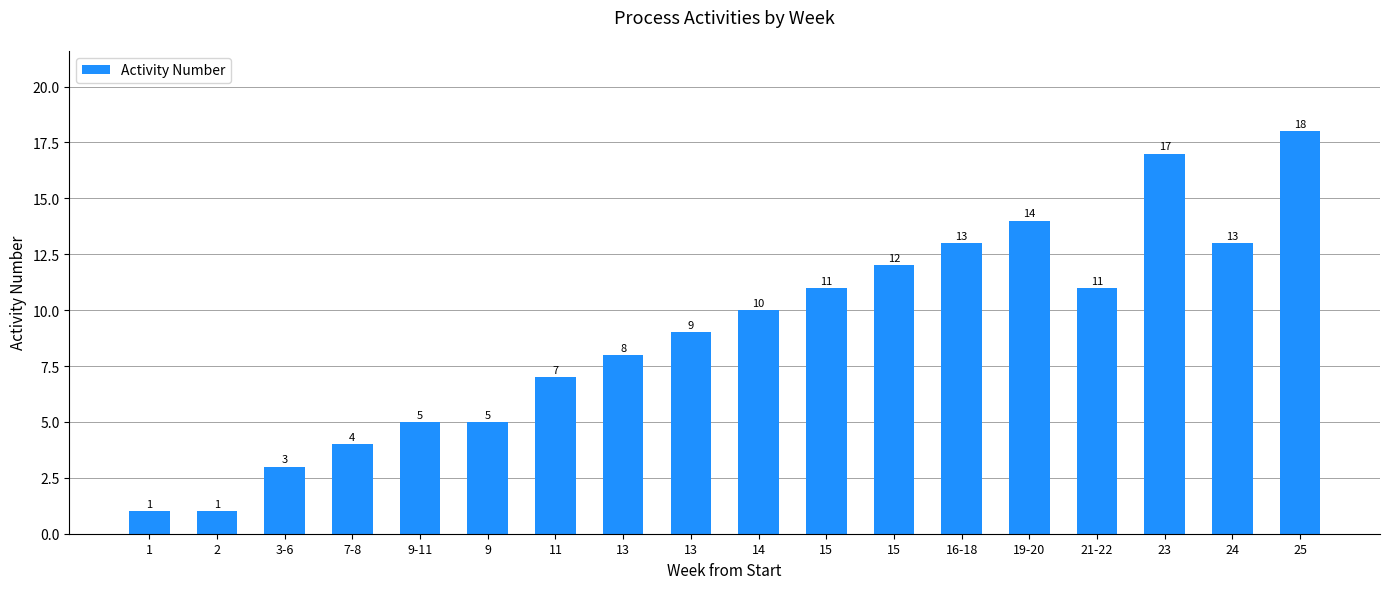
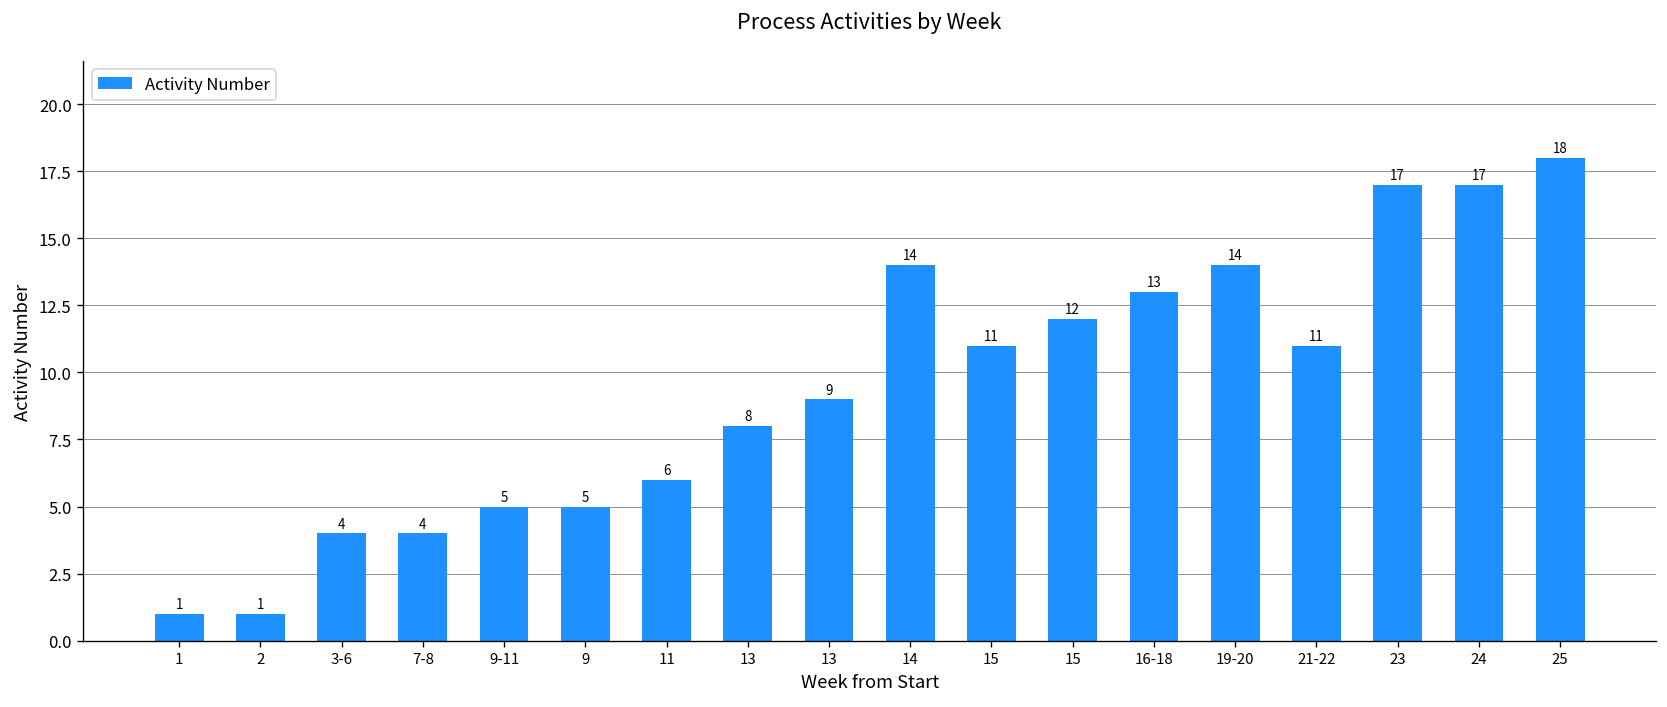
3-6: 3 -> 4
11: 7 -> 6
14: 10 -> 14
24: 13 -> 17
